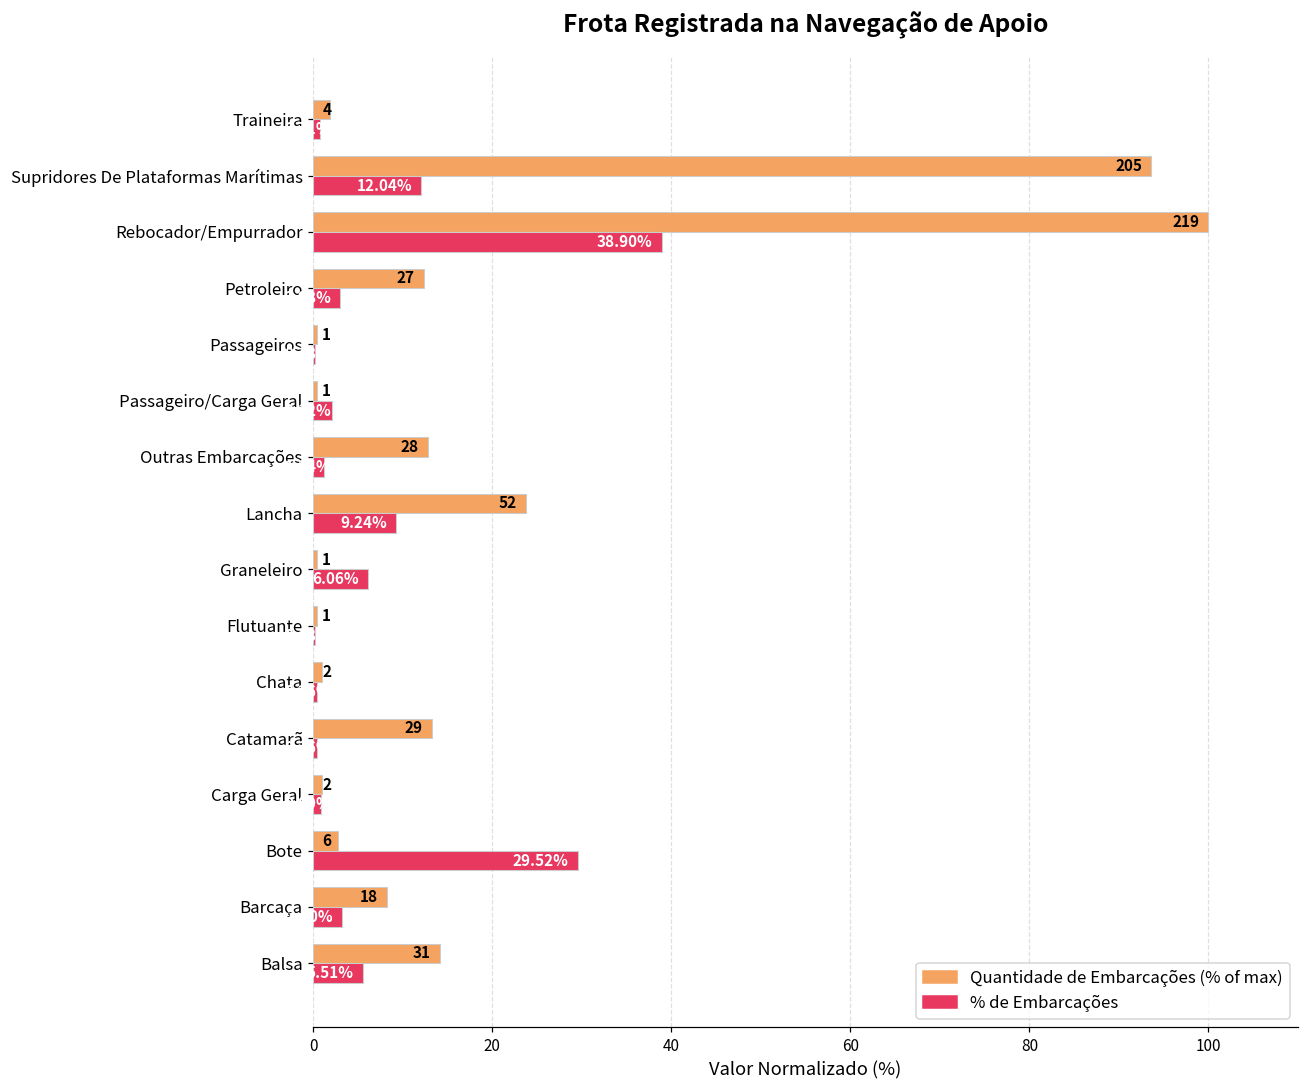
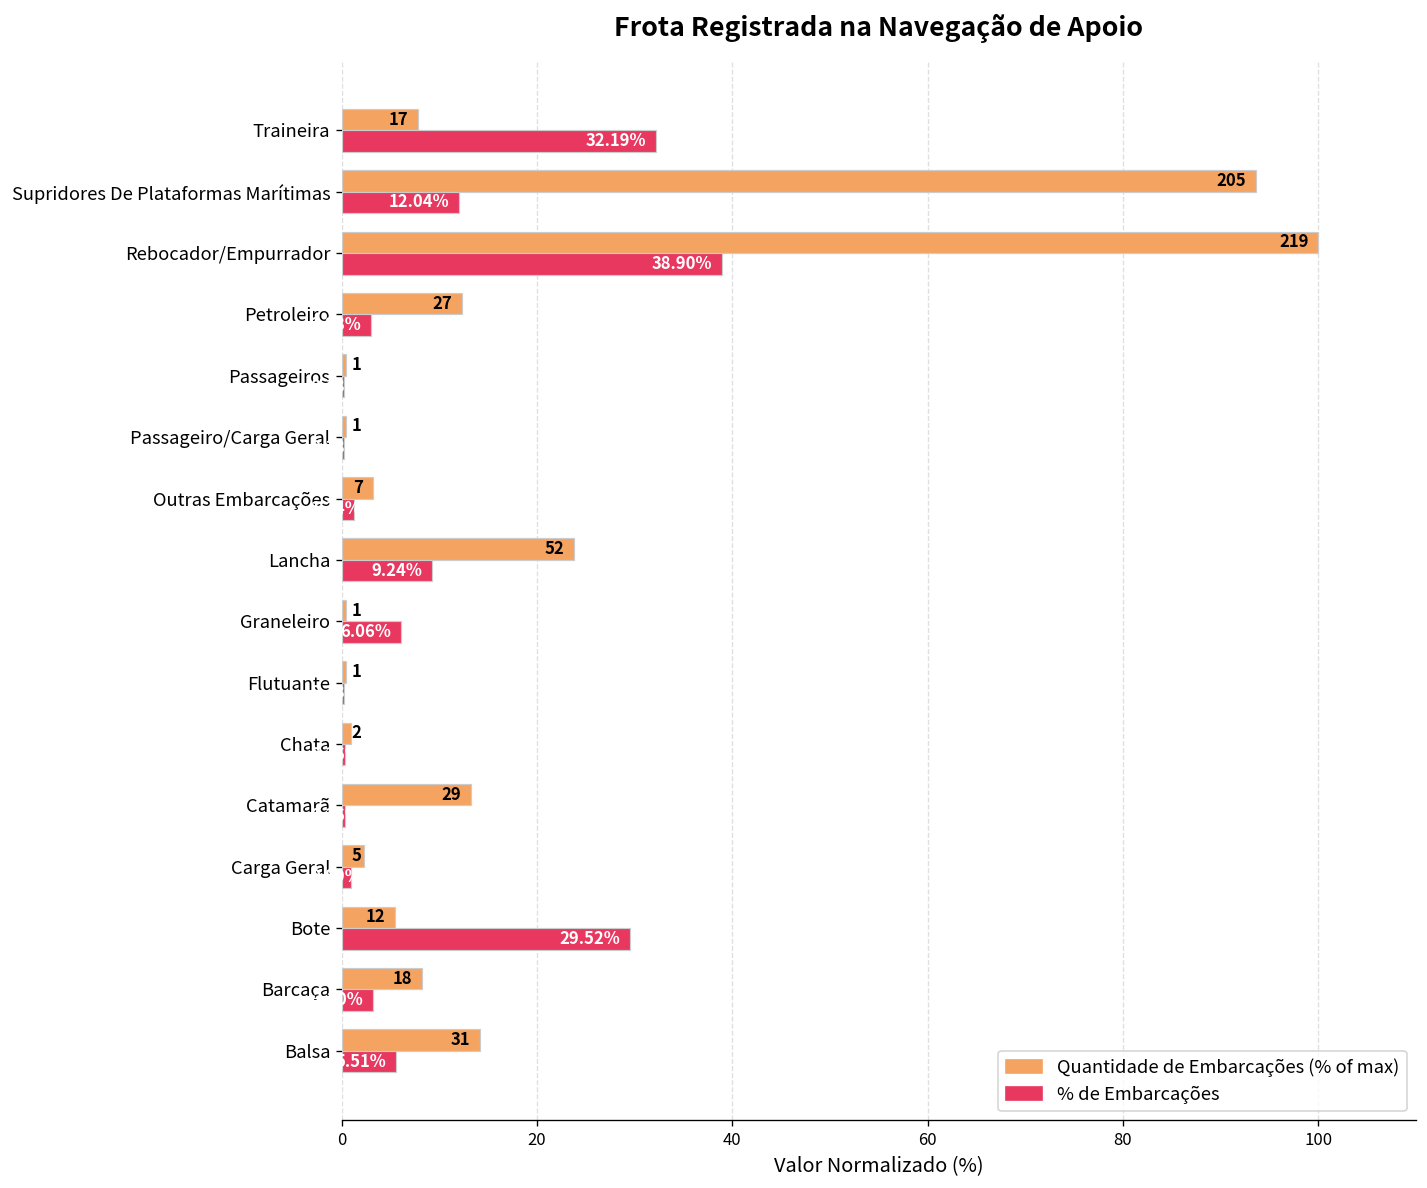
Quantidade de Embarcações (% of max), Traineira: 4 -> 17
% de Embarcações, Traineira: 1 -> 32
% de Embarcações, Passageiro/Carga Geral: 2 -> 0
Quantidade de Embarcações (% of max), Outras Embarcações: 28 -> 7
Quantidade de Embarcações (% of max), Carga Geral: 2 -> 5
Quantidade de Embarcações (% of max), Bote: 6 -> 12
